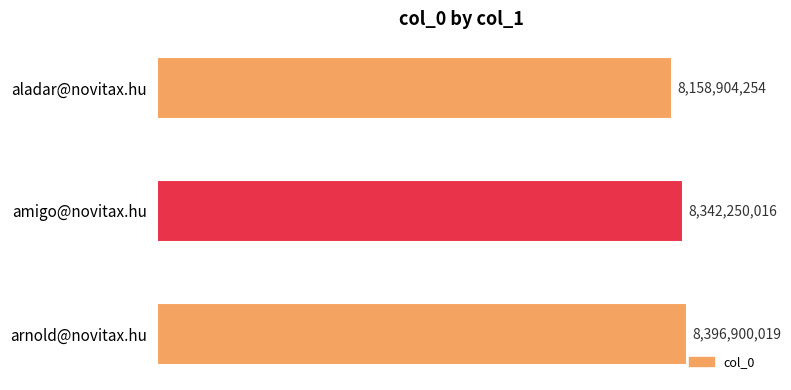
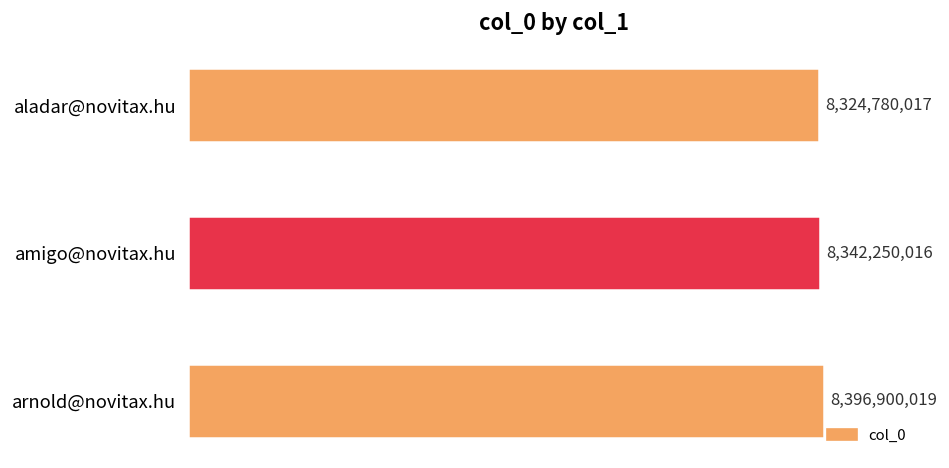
aladar@novitax.hu: 8,158,904,254 -> 8,324,780,017
